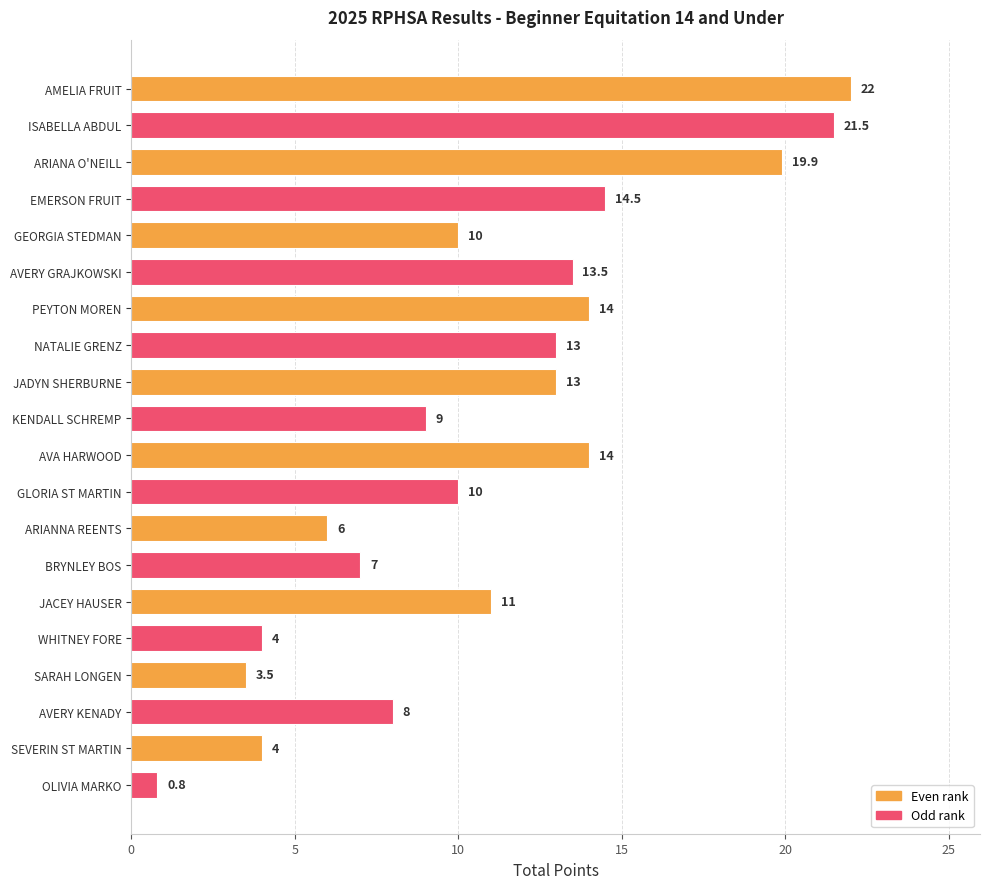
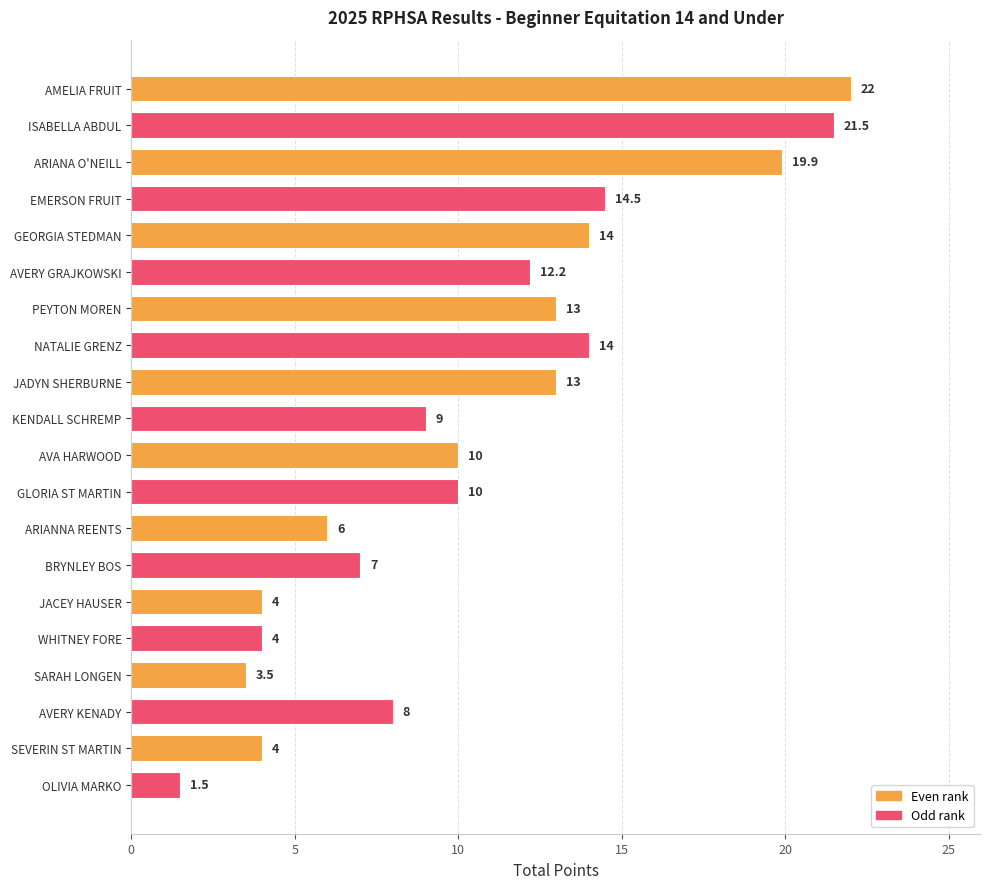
GEORGIA STEDMAN: 10 -> 14
AVERY GRAJKOWSKI: 13.5 -> 12.2
PEYTON MOREN: 14 -> 13
NATALIE GRENZ: 13 -> 14
AVA HARWOOD: 14 -> 10
JACEY HAUSER: 11 -> 4
OLIVIA MARKO: 0.8 -> 1.5
